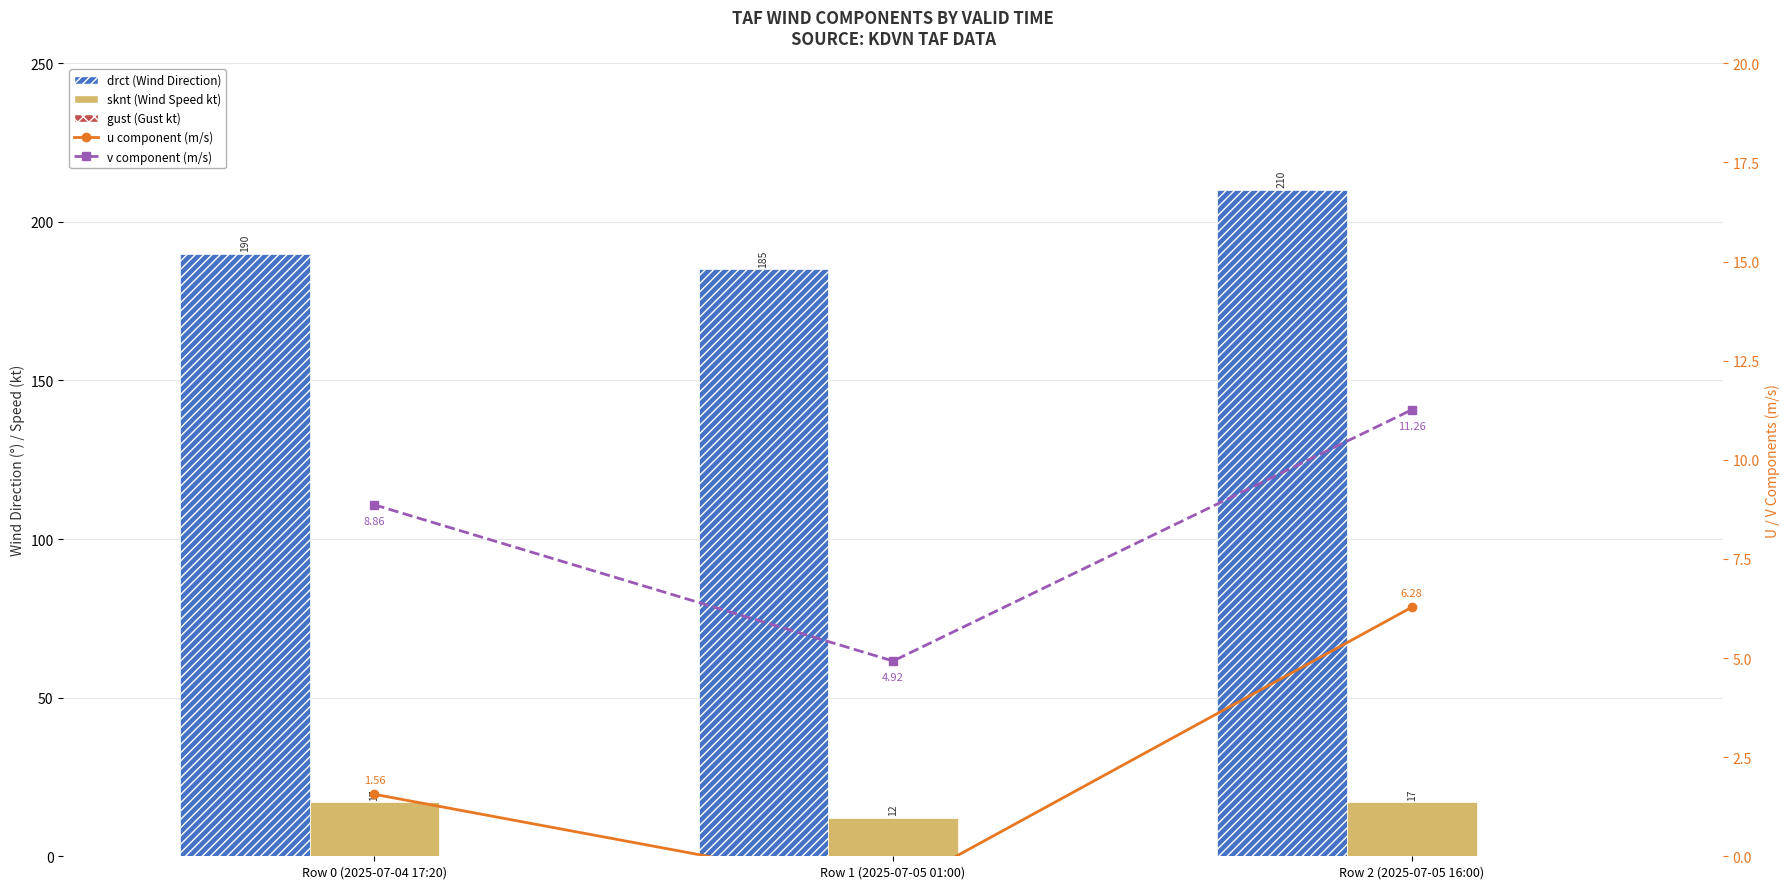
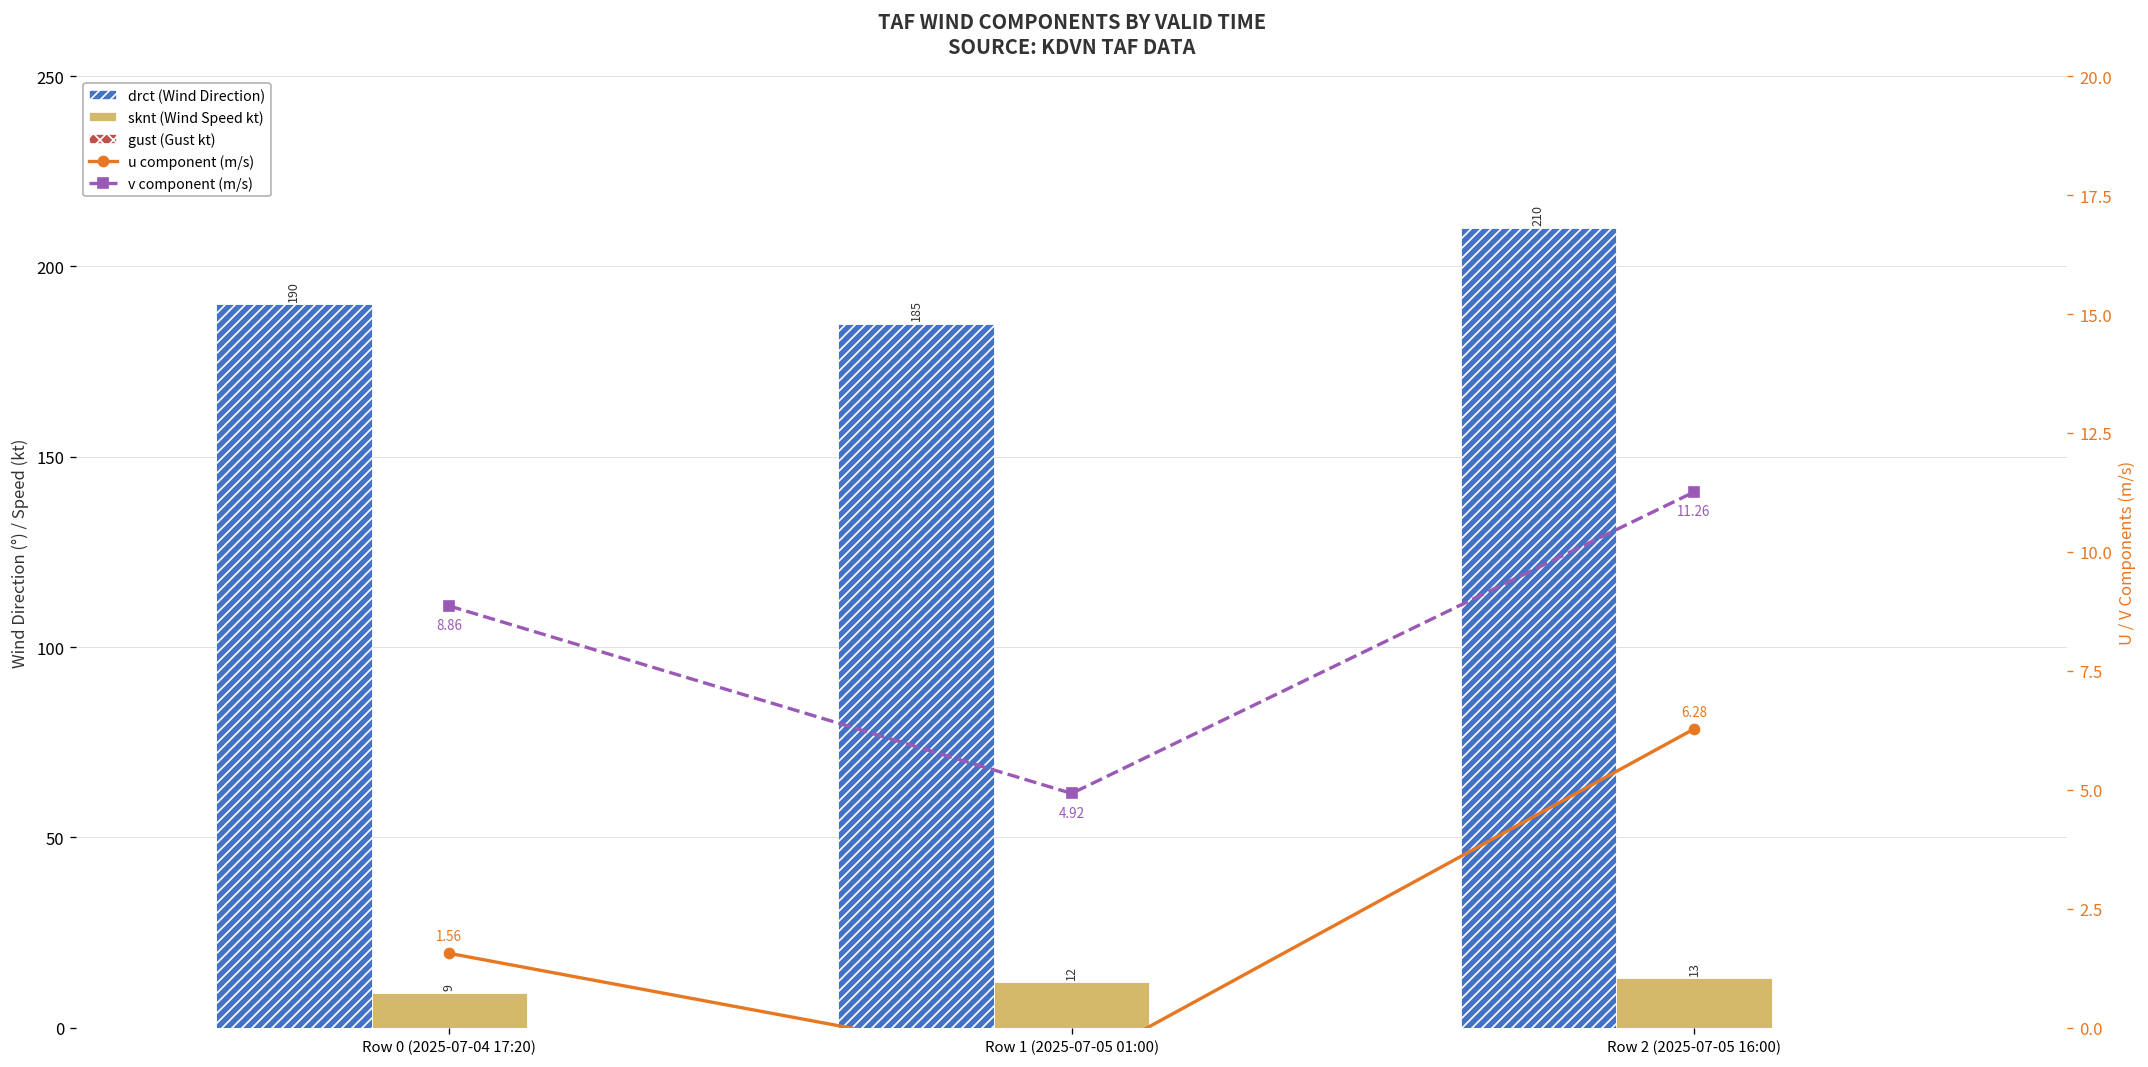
sknt (Wind Speed kt), Row 0 (2025-07-04 17:20): 17 -> 9
sknt (Wind Speed kt), Row 2 (2025-07-05 16:00): 17 -> 13
